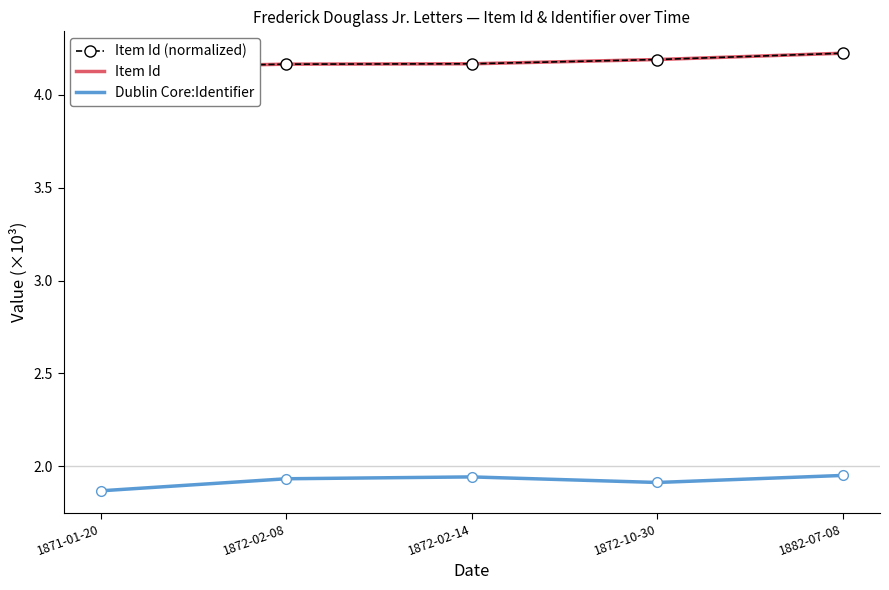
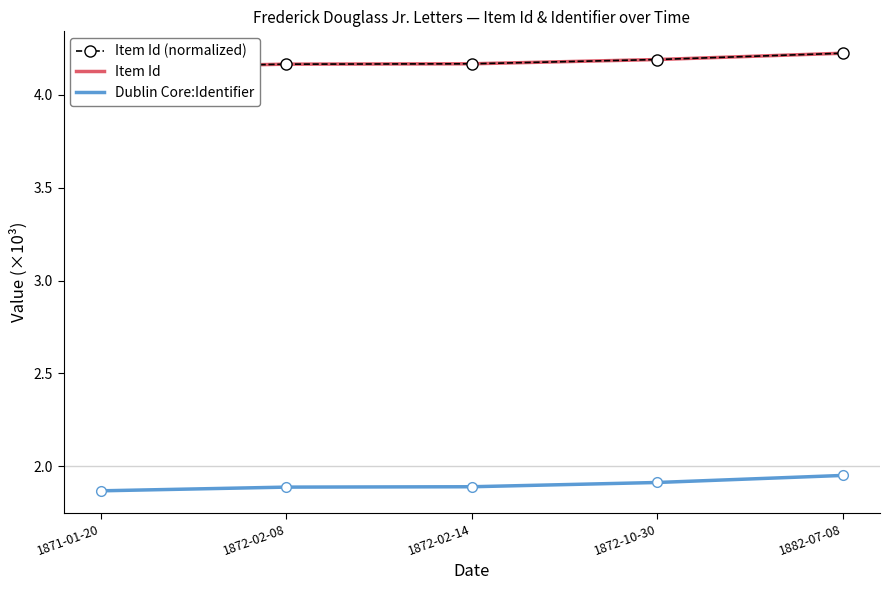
Dublin Core:Identifier, 1872-02-08: 1.93 -> 1.89
Dublin Core:Identifier, 1872-02-14: 1.94 -> 1.89
